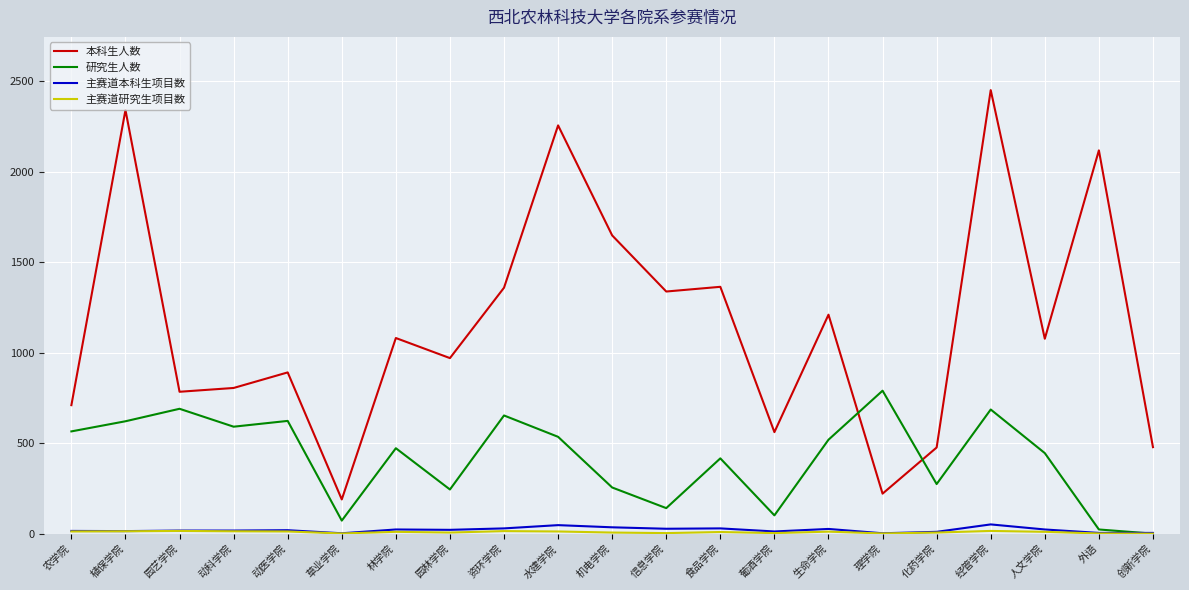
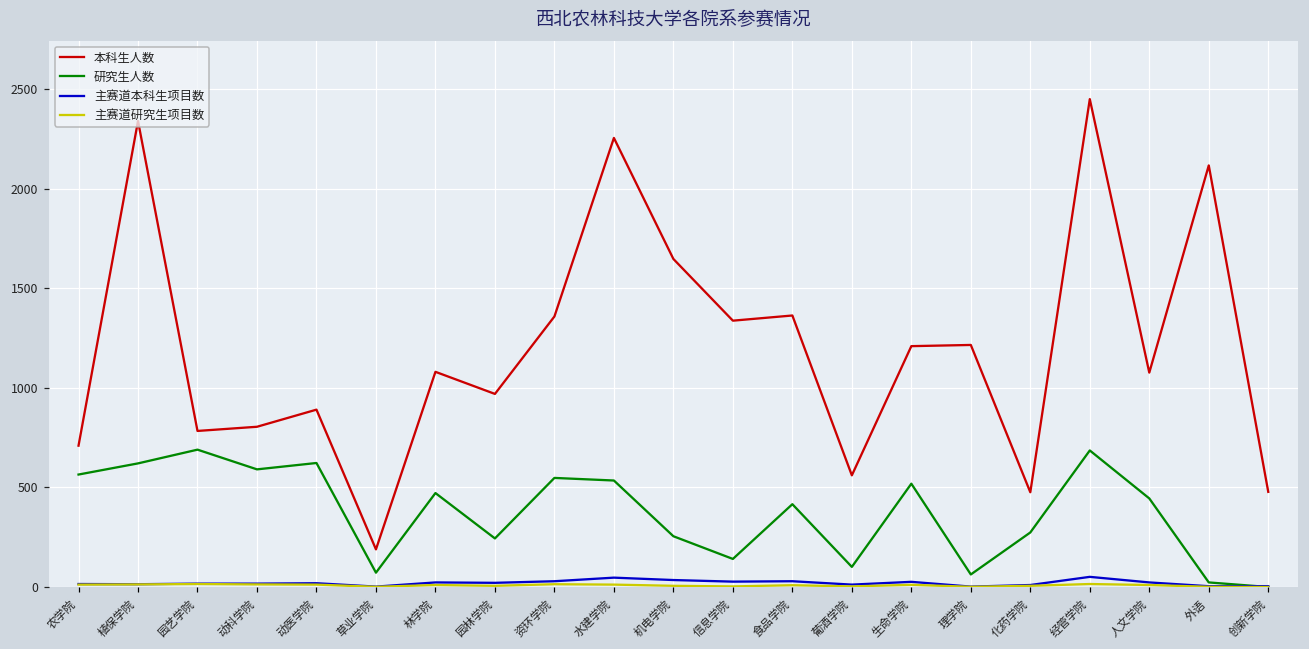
研究生人数, 资环学院: 650 -> 550
本科生人数, 理学院: 220 -> 1220
研究生人数, 理学院: 790 -> 60
